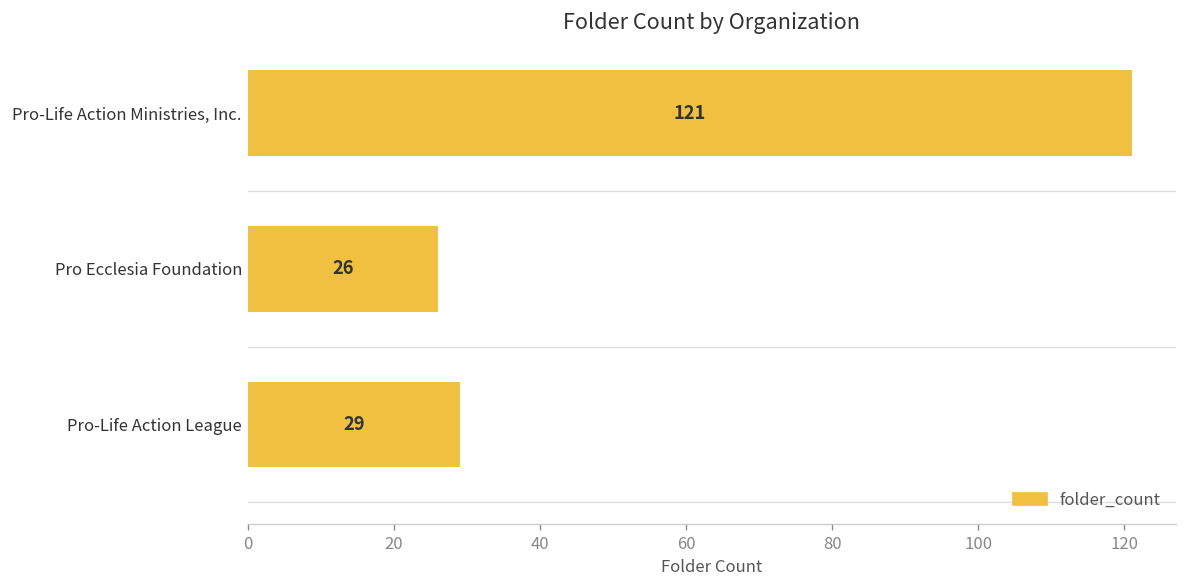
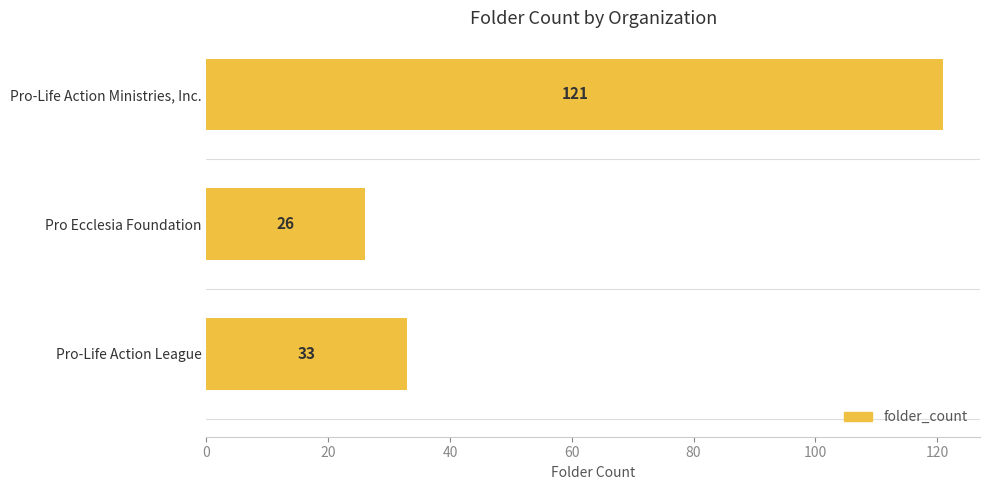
Pro-Life Action League: 29 -> 33
